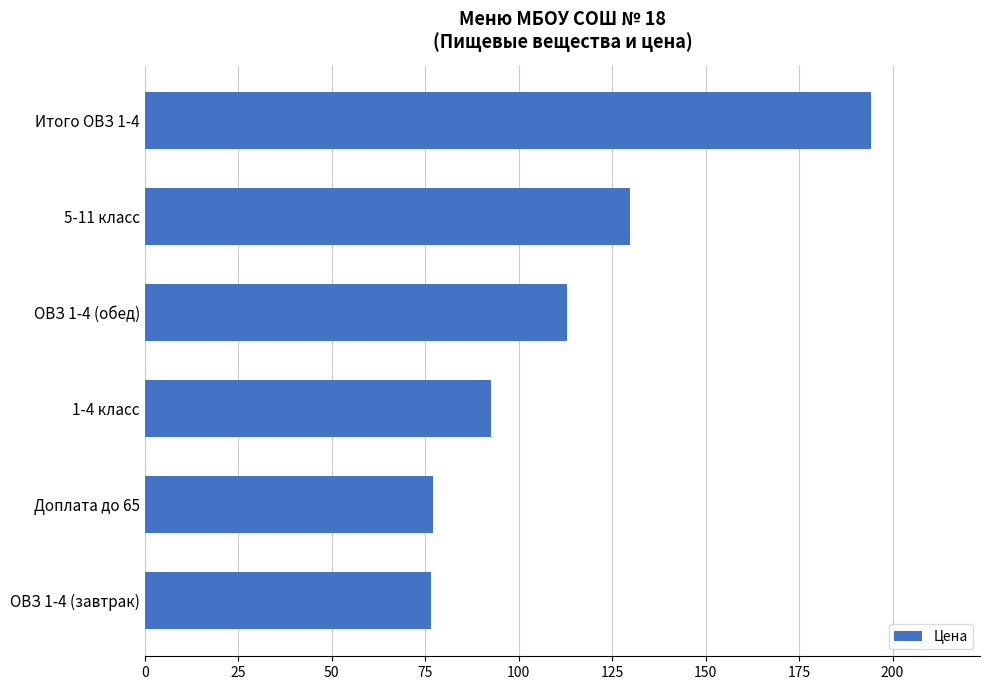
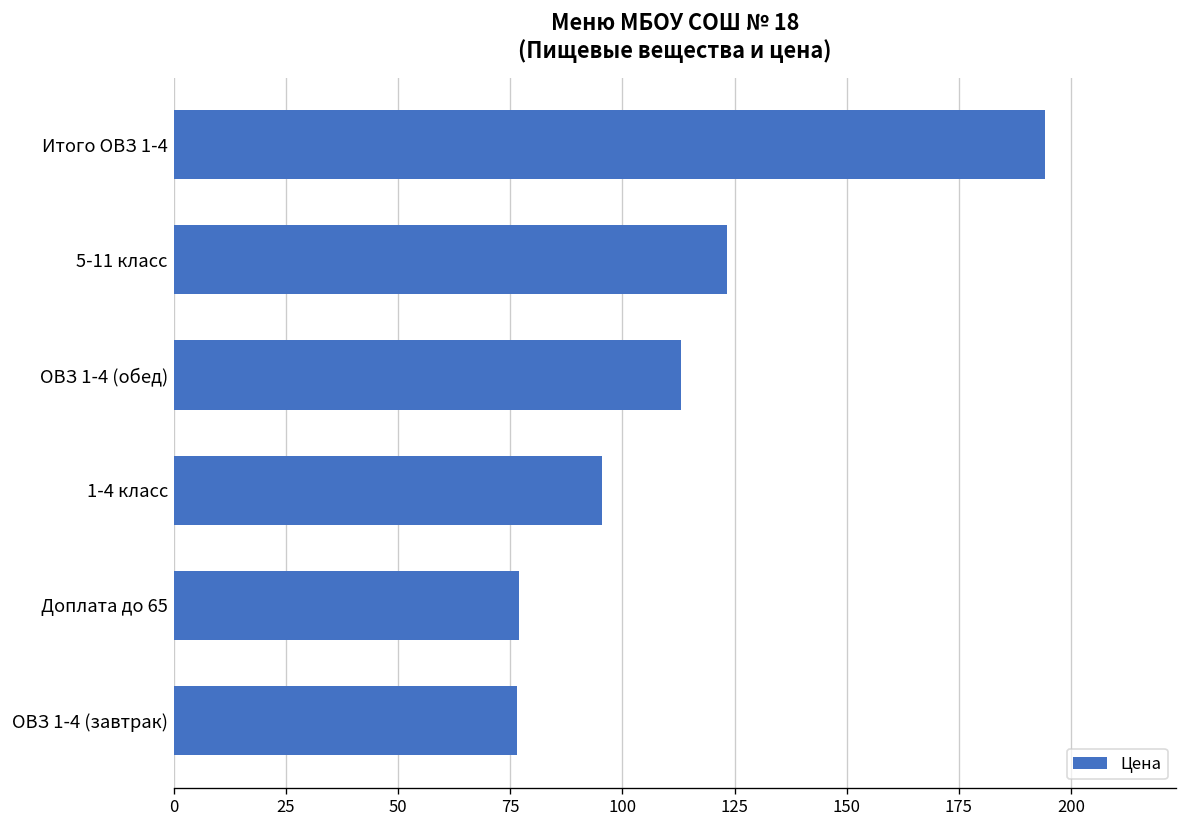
5-11 класс: 130 -> 123
1-4 класс: 93 -> 96
